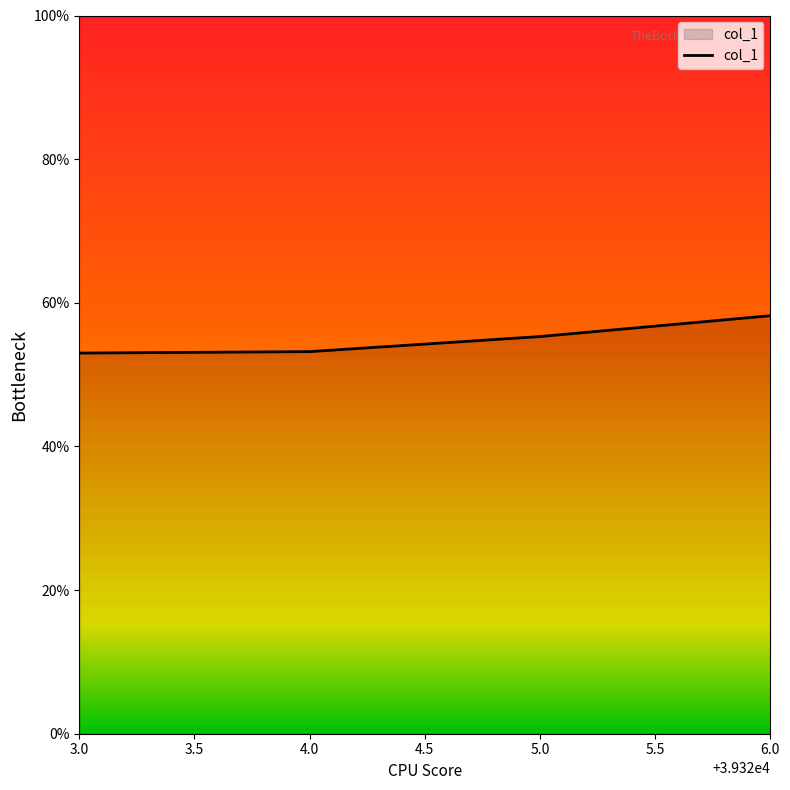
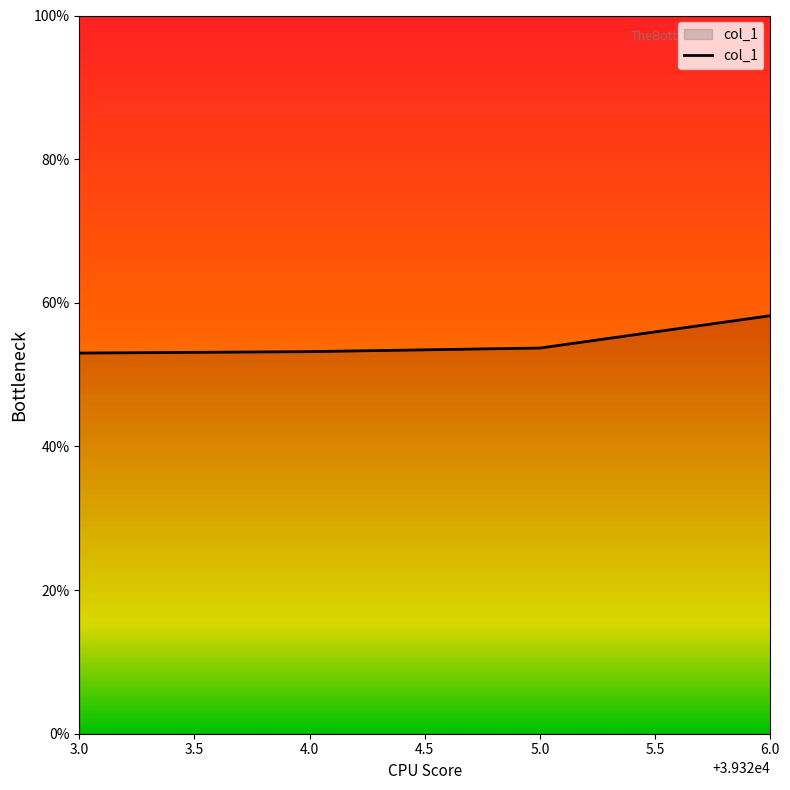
5.0: 55% -> 54%
